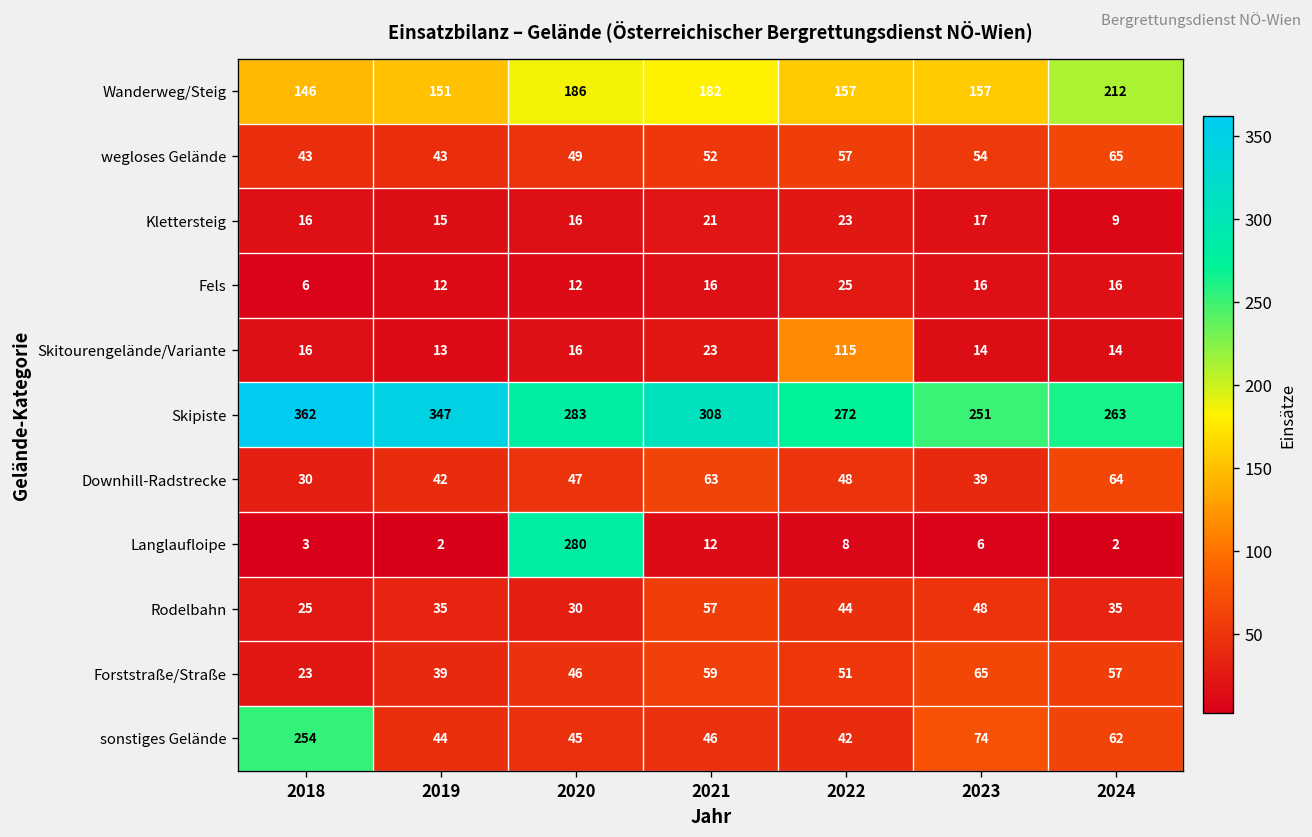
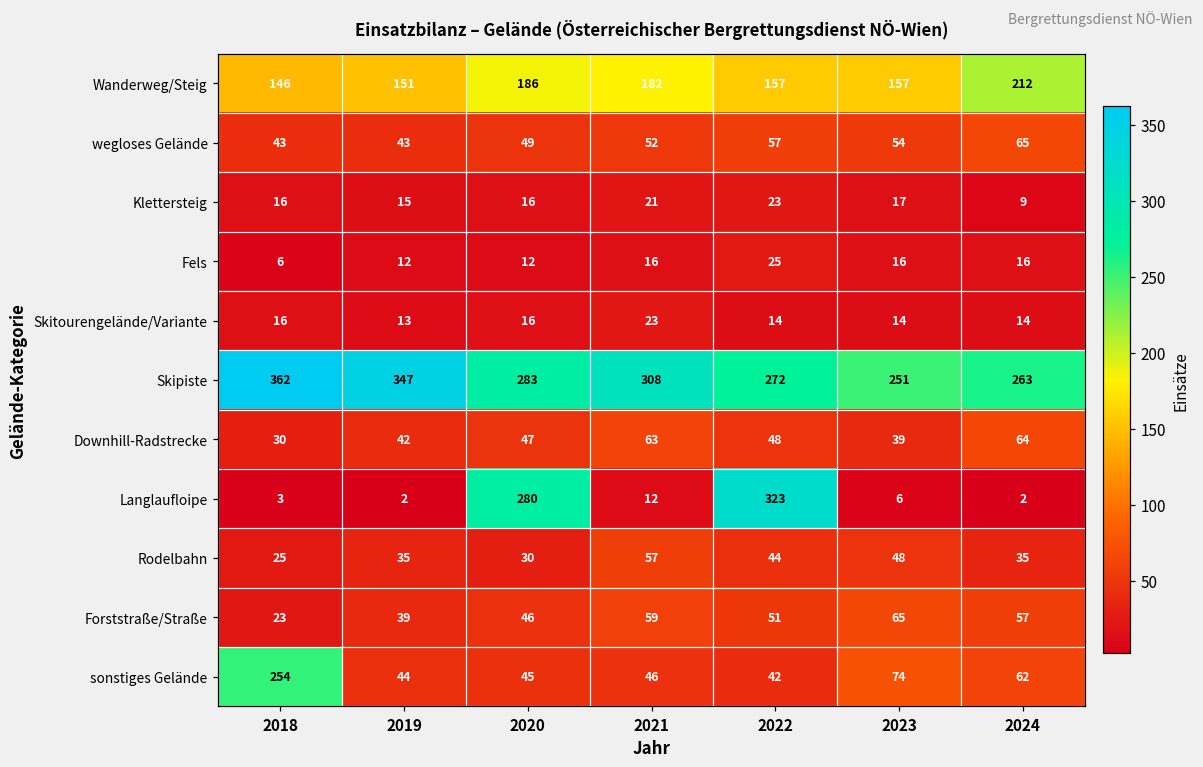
Skitourengelände/Variante, 2022: 115 -> 14
Langlaufloipe, 2022: 8 -> 323
